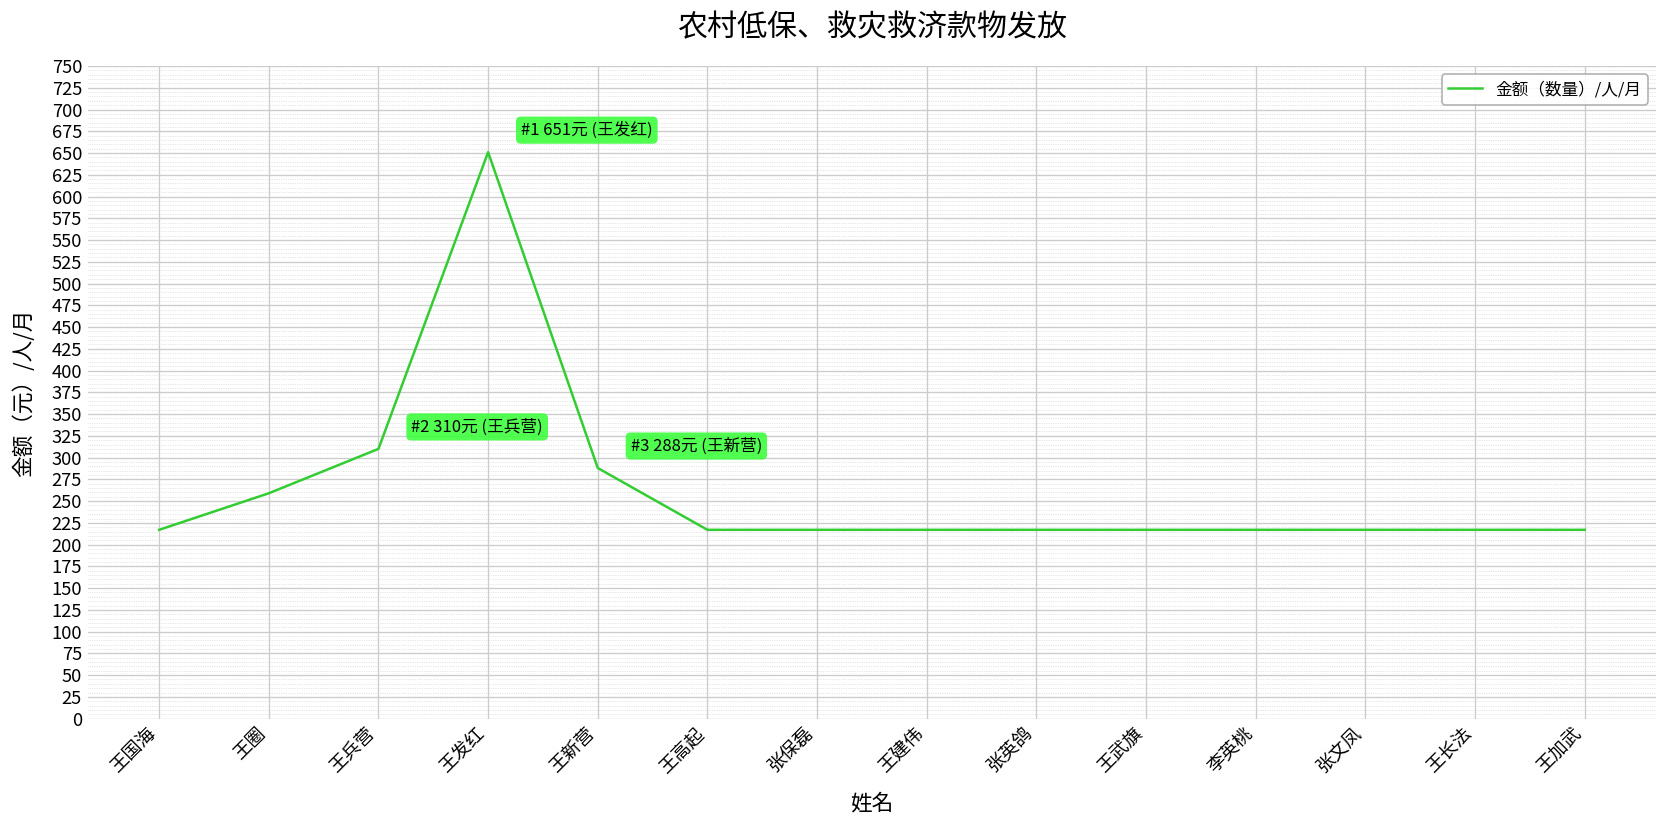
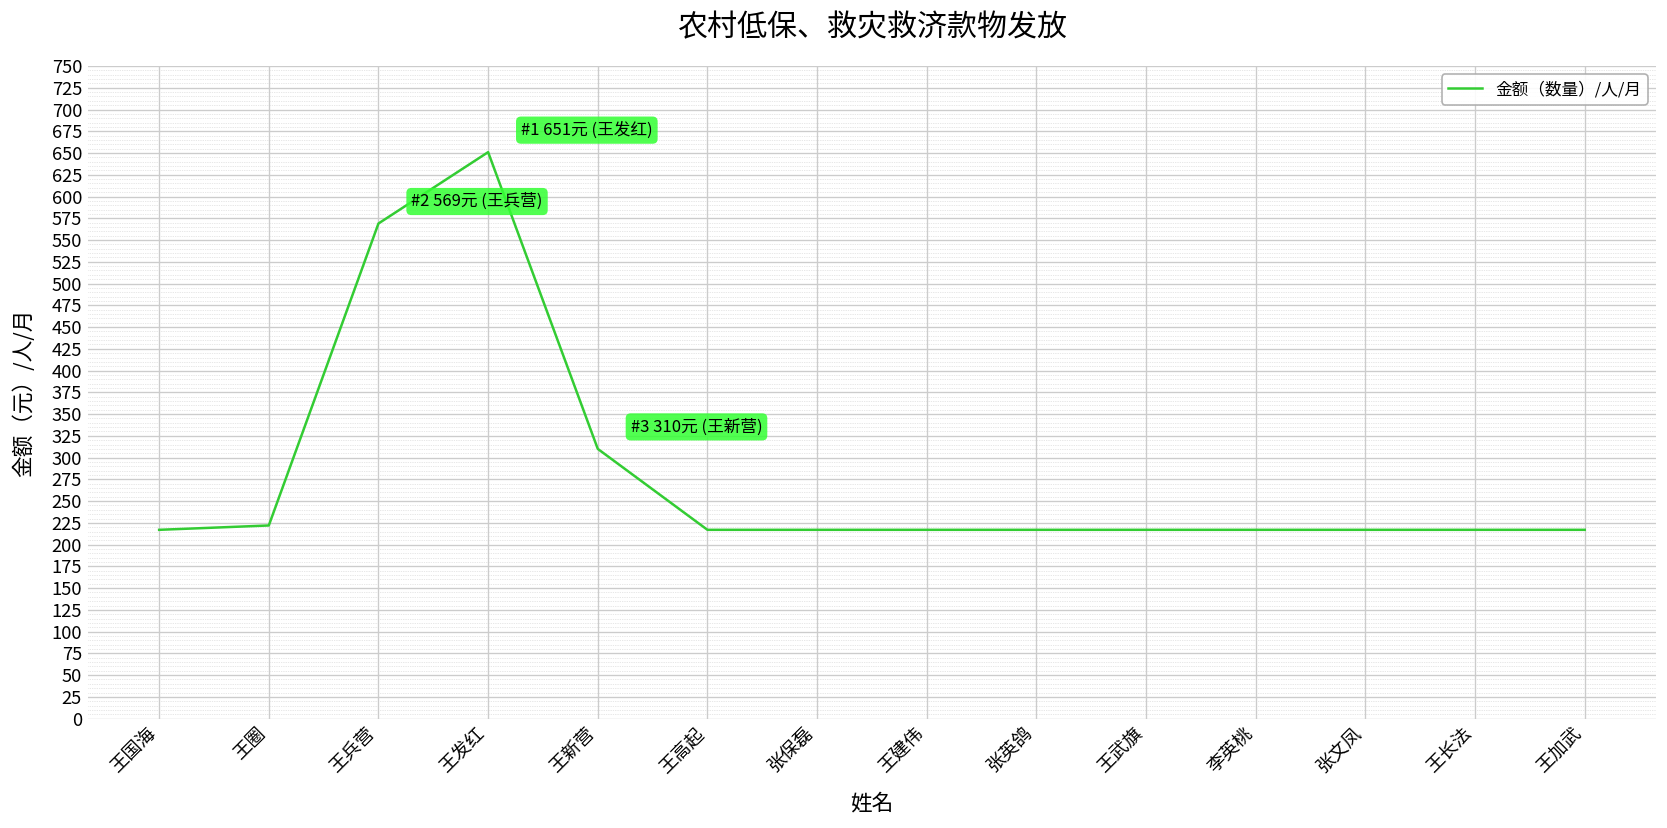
王圈: 260 -> 220
王兵营: 310元 -> 569元
王新营: 288元 -> 310元
